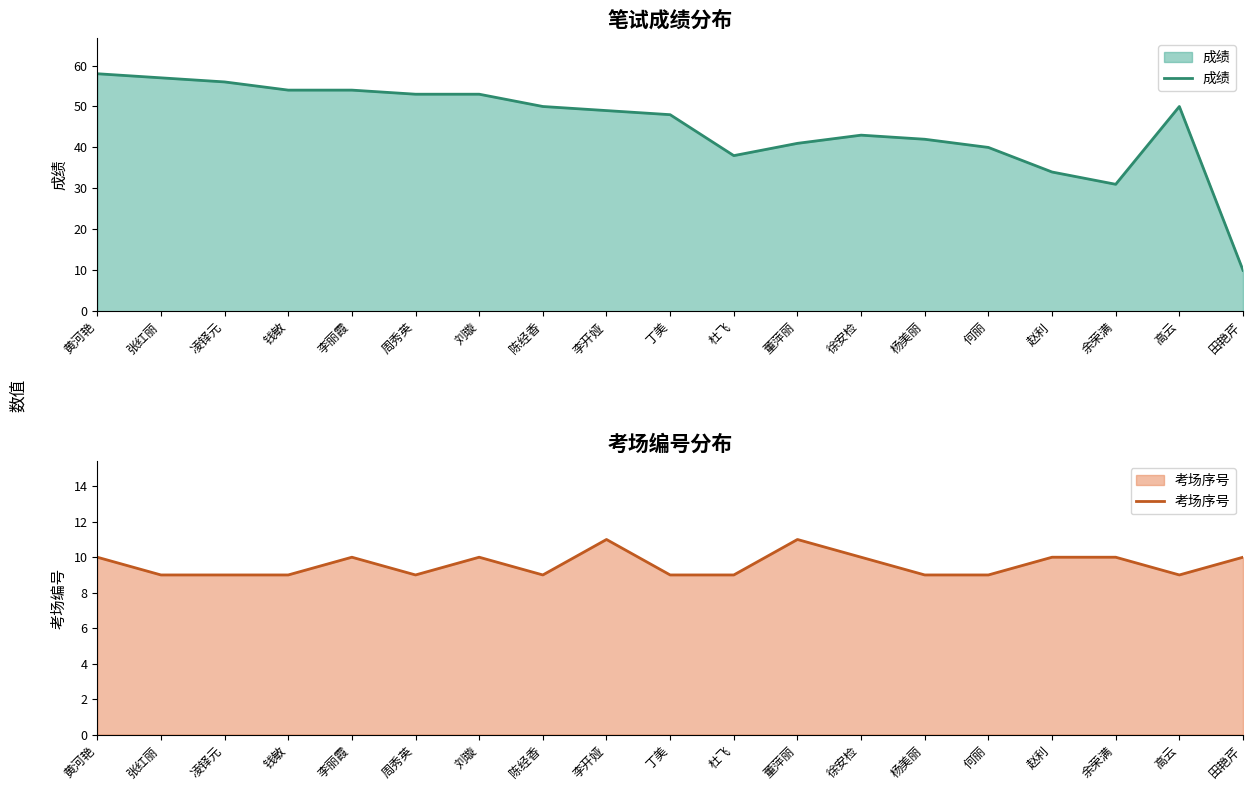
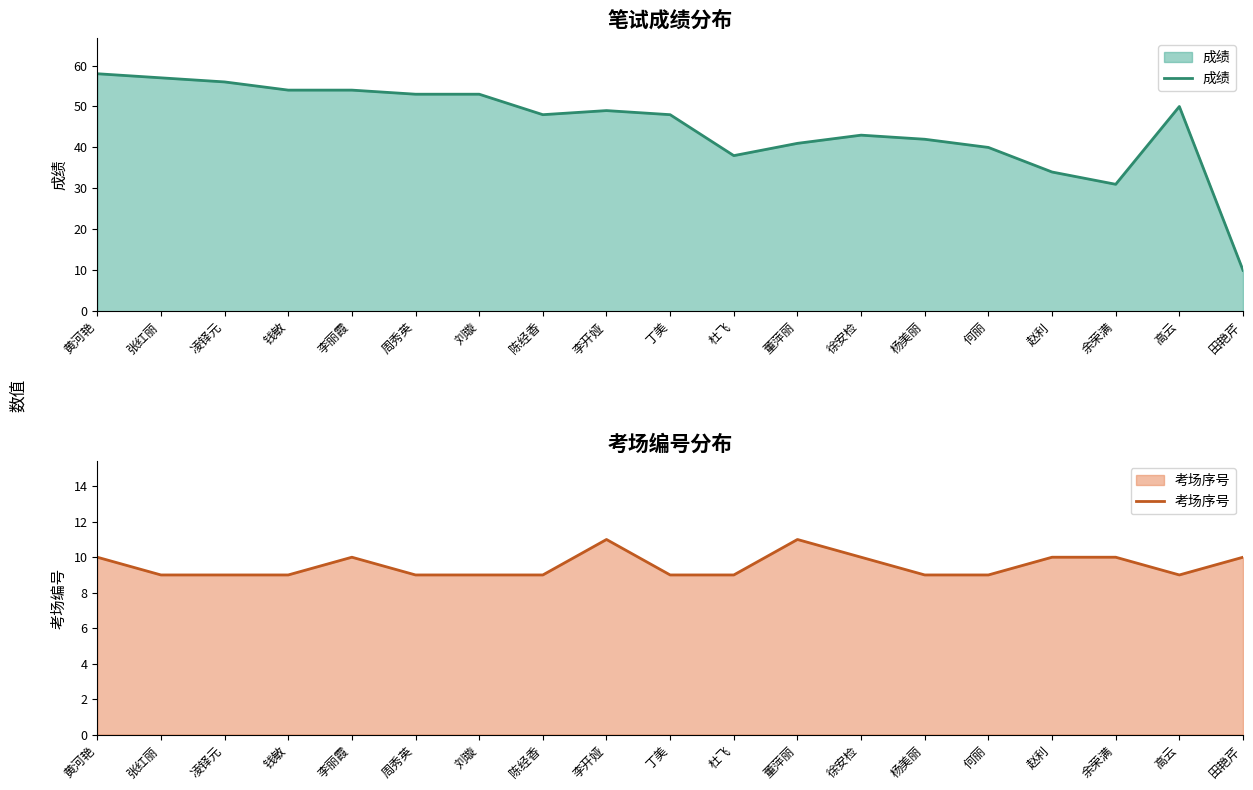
笔试成绩分布, 陈经香: 50 -> 48
考场编号分布, 刘璇: 10 -> 9
